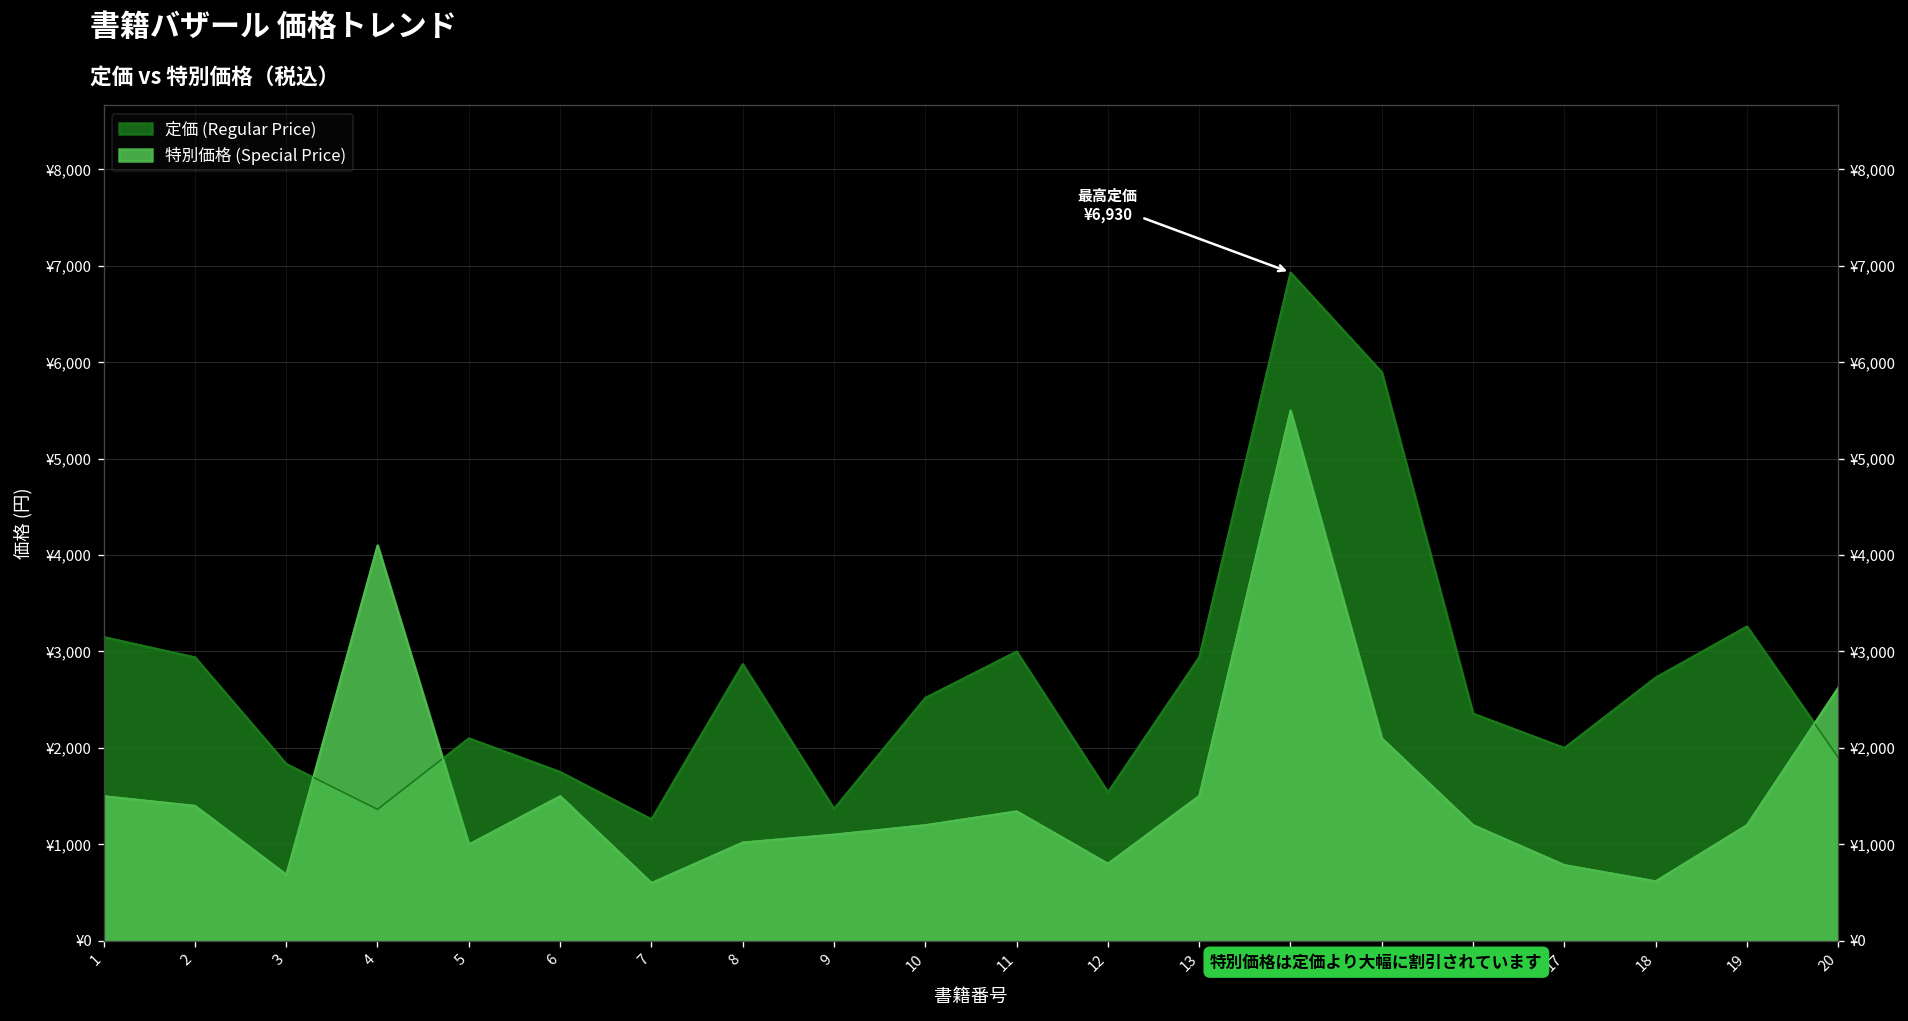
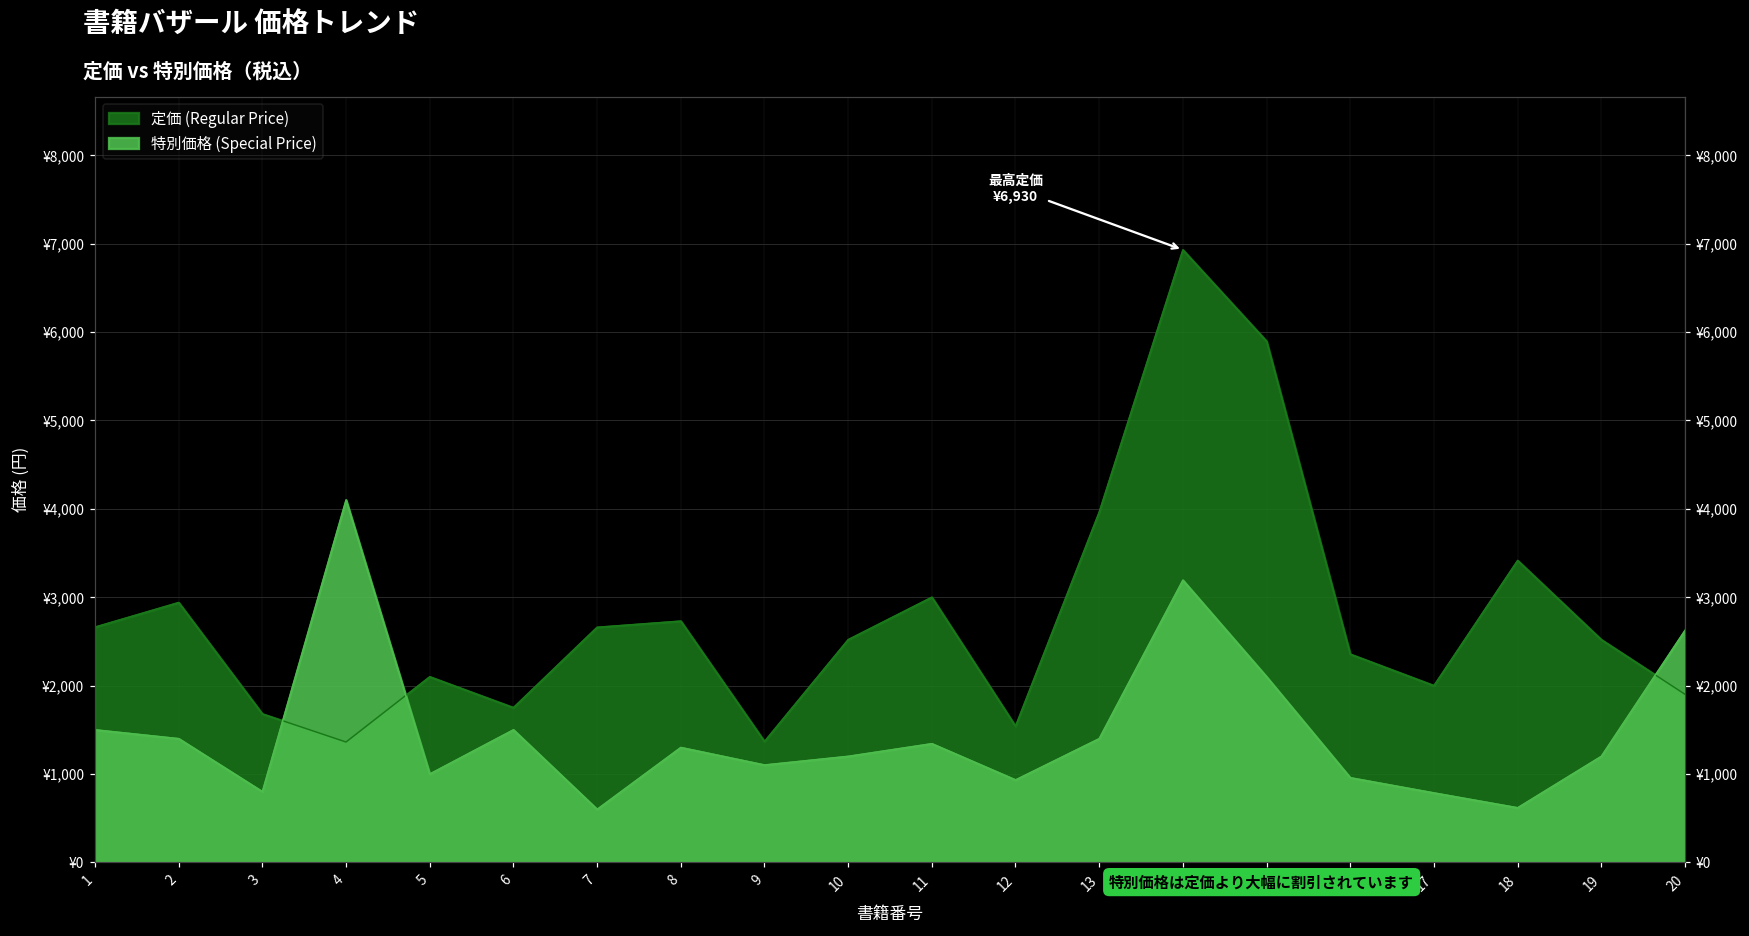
定価 (Regular Price), 1: ¥3,200 -> ¥2,700
定価 (Regular Price), 3: ¥1,800 -> ¥1,700
特別価格 (Special Price), 3: ¥700 -> ¥800
定価 (Regular Price), 7: ¥1,300 -> ¥2,700
定価 (Regular Price), 8: ¥2,900 -> ¥2,700
特別価格 (Special Price), 8: ¥1,000 -> ¥1,300
特別価格 (Special Price), 12: ¥800 -> ¥900
定価 (Regular Price), 13: ¥2,900 -> ¥4,000
特別価格 (Special Price), 13: ¥1,500 -> ¥1,400
特別価格 (Special Price), 14: ¥5,500 -> ¥3,200
特別価格 (Special Price), 16: ¥1,200 -> ¥1,000
定価 (Regular Price), 18: ¥2,700 -> ¥3,400
定価 (Regular Price), 19: ¥3,300 -> ¥2,500
